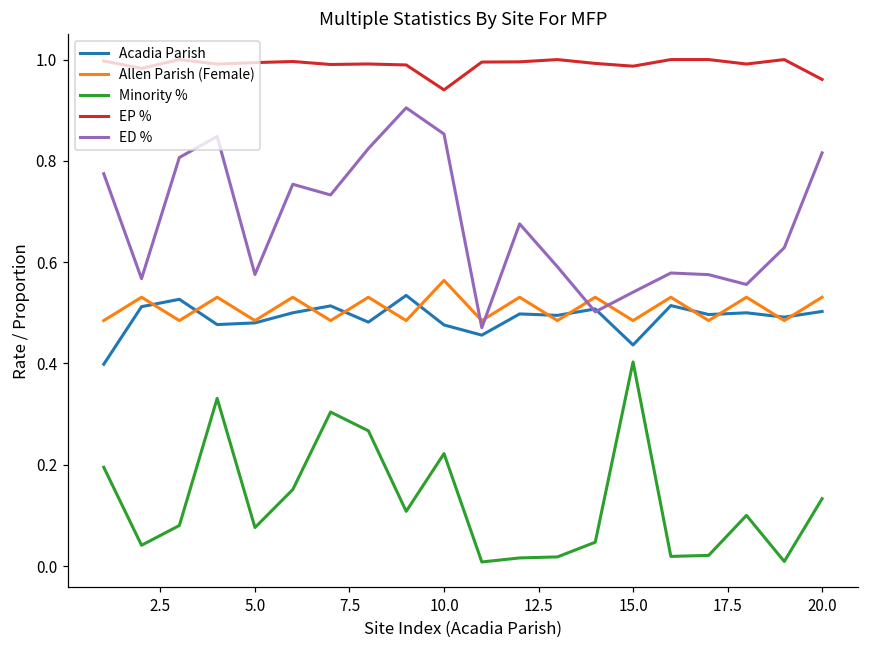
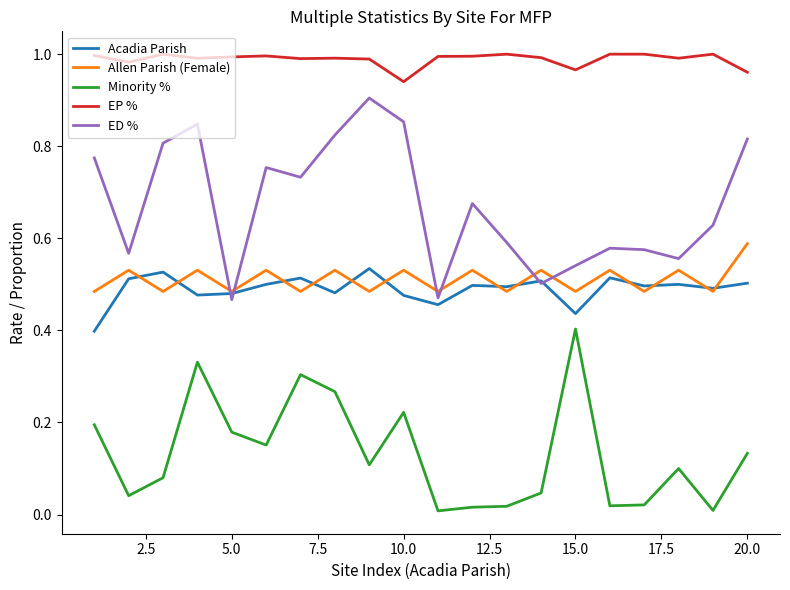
Minority %, 5.0: 0.08 -> 0.18
ED %, 5.0: 0.58 -> 0.47
Allen Parish (Female), 10.0: 0.56 -> 0.53
EP %, 15.0: 0.99 -> 0.97
Allen Parish (Female), 20.0: 0.53 -> 0.59
